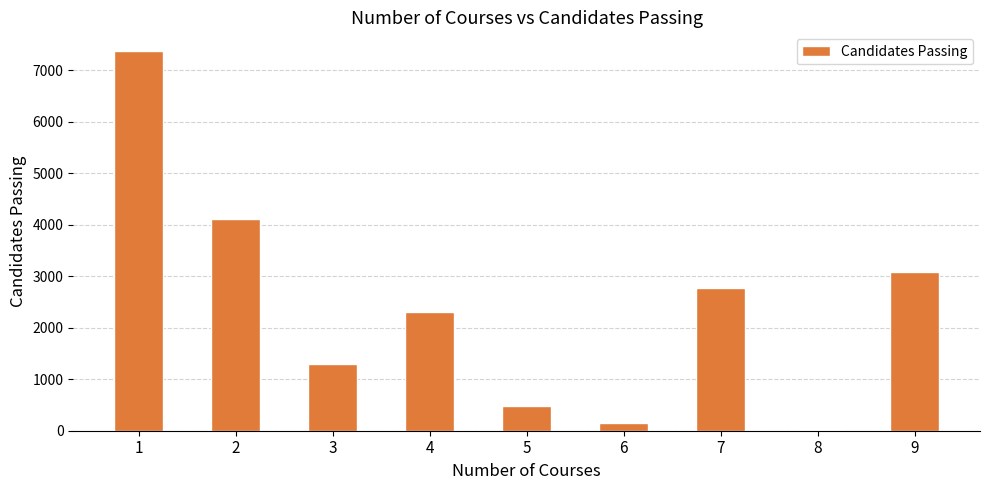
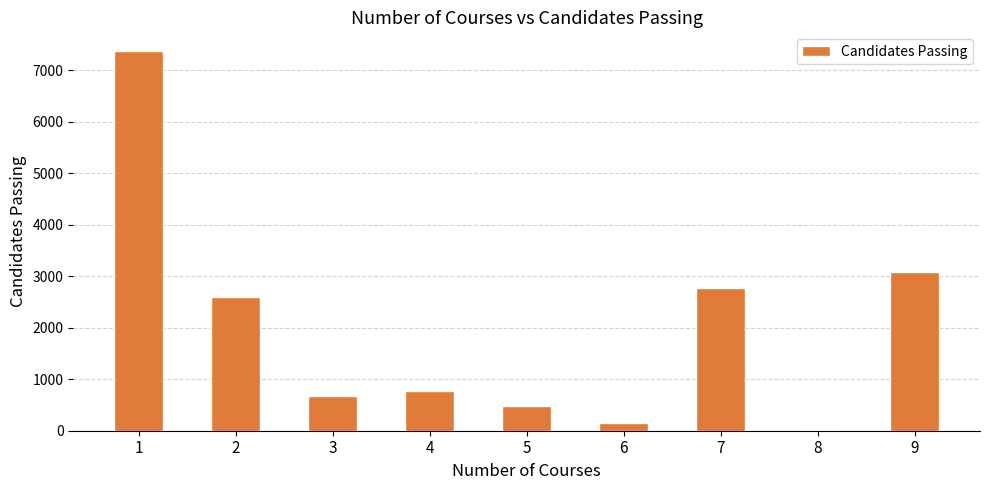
2: 4100 -> 2600
3: 1300 -> 700
4: 2300 -> 800
